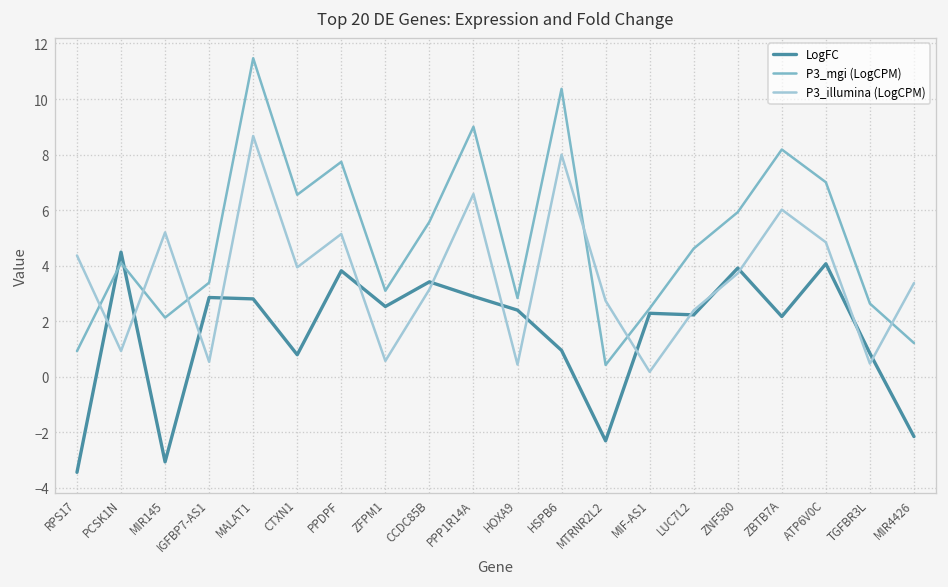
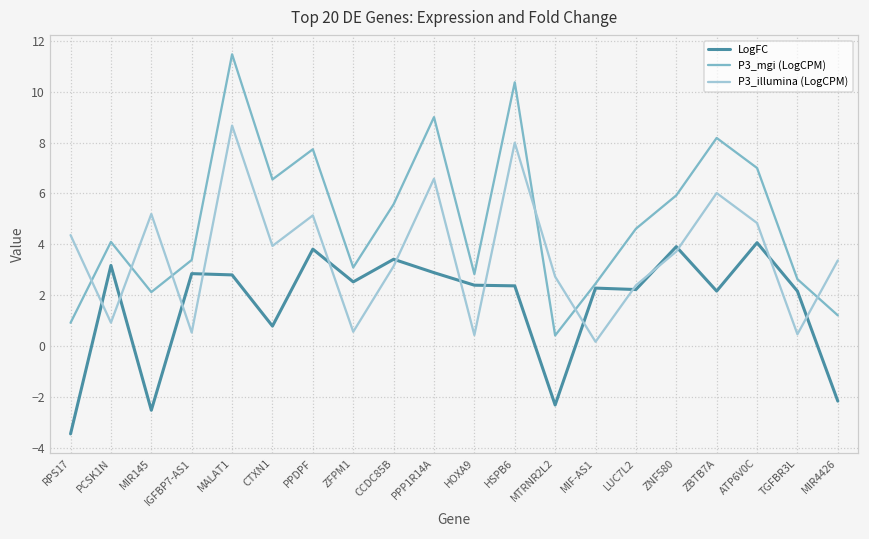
LogFC, PCSK1N: 4.5 -> 3.2
LogFC, MIR145: -3.1 -> -2.5
LogFC, HSPB6: 0.9 -> 2.4
LogFC, TGFBR3L: 0.8 -> 2.2
